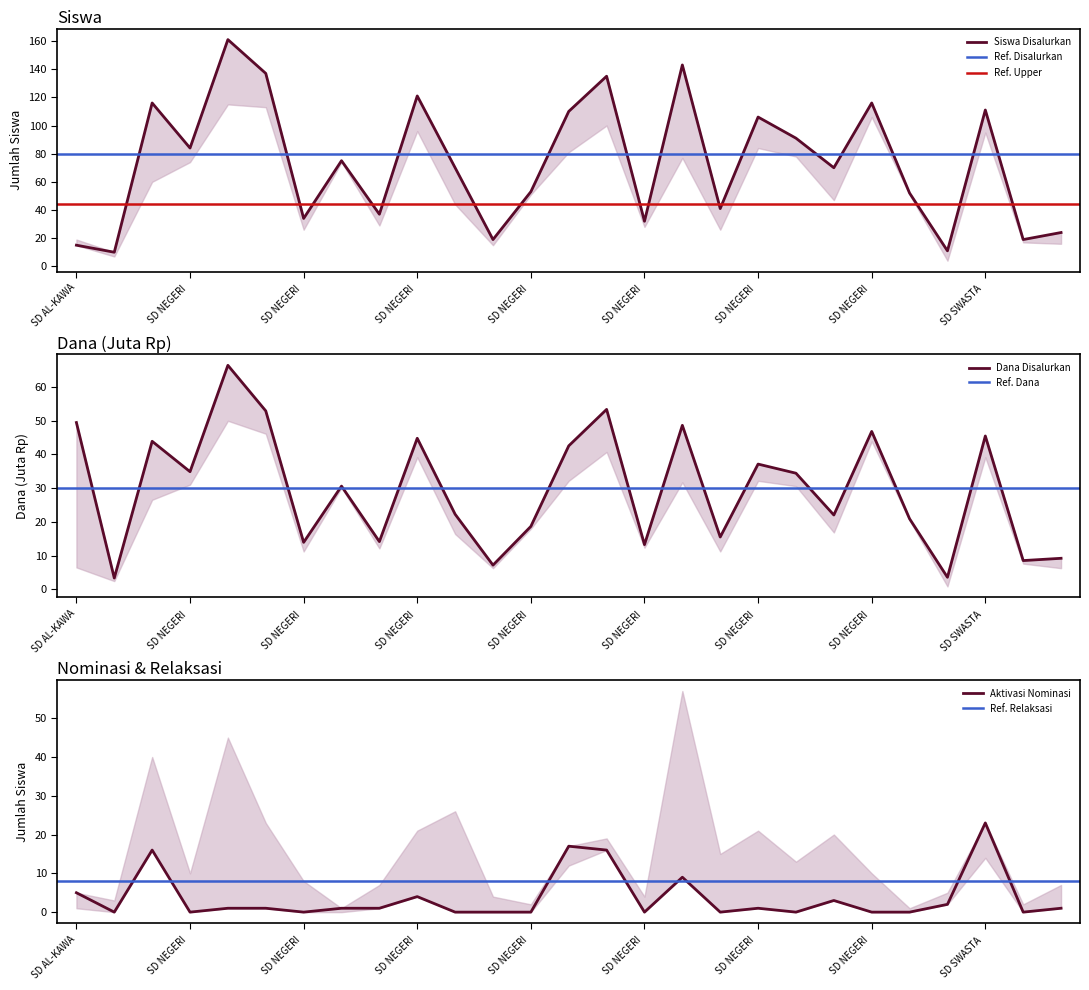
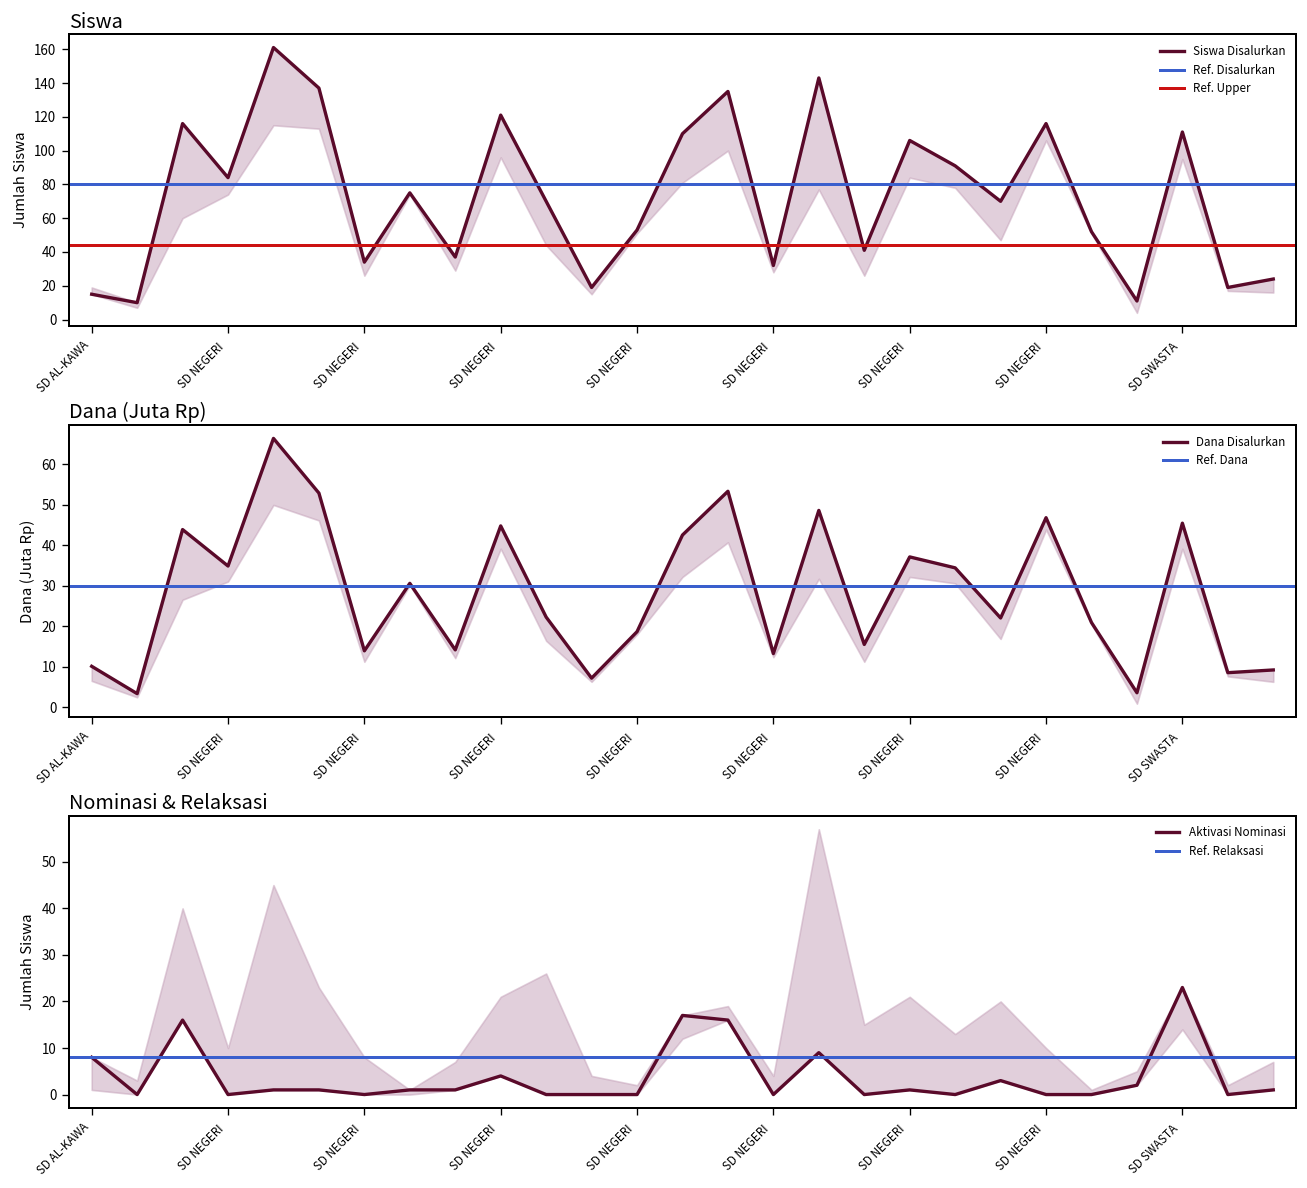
Dana (Juta Rp), SD AL-KAWA: 49 -> 10
Nominasi & Relaksasi, Aktivasi Nominasi, SD AL-KAWA: 5 -> 8
